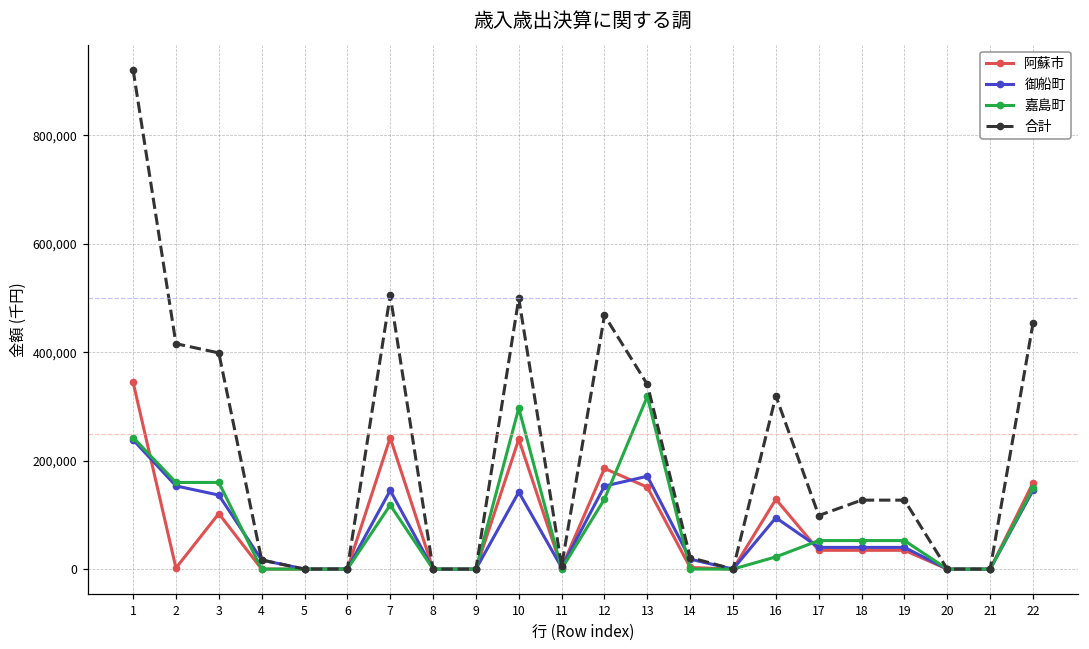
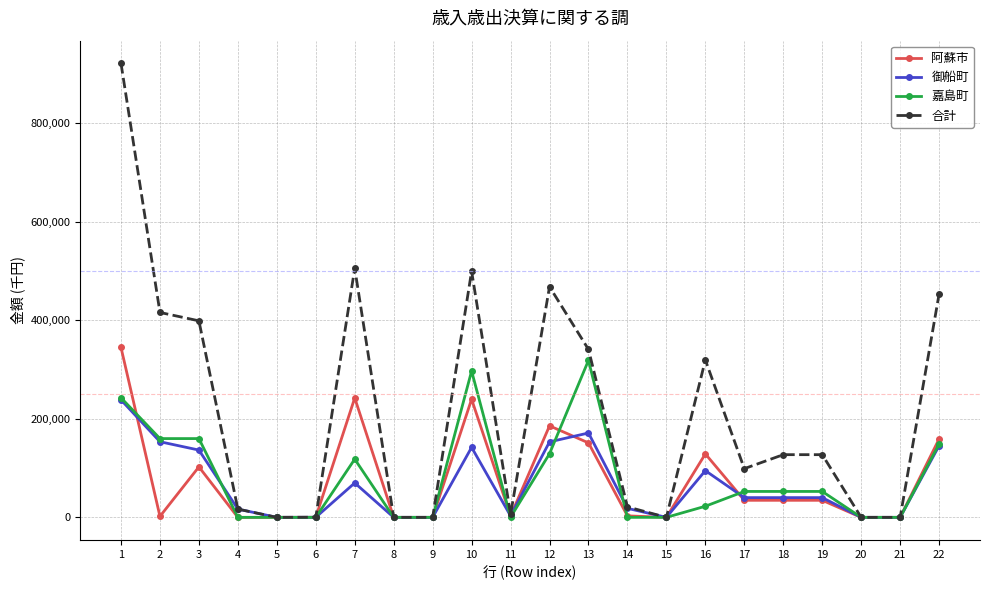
御船町, 7: 140,000 -> 70,000
